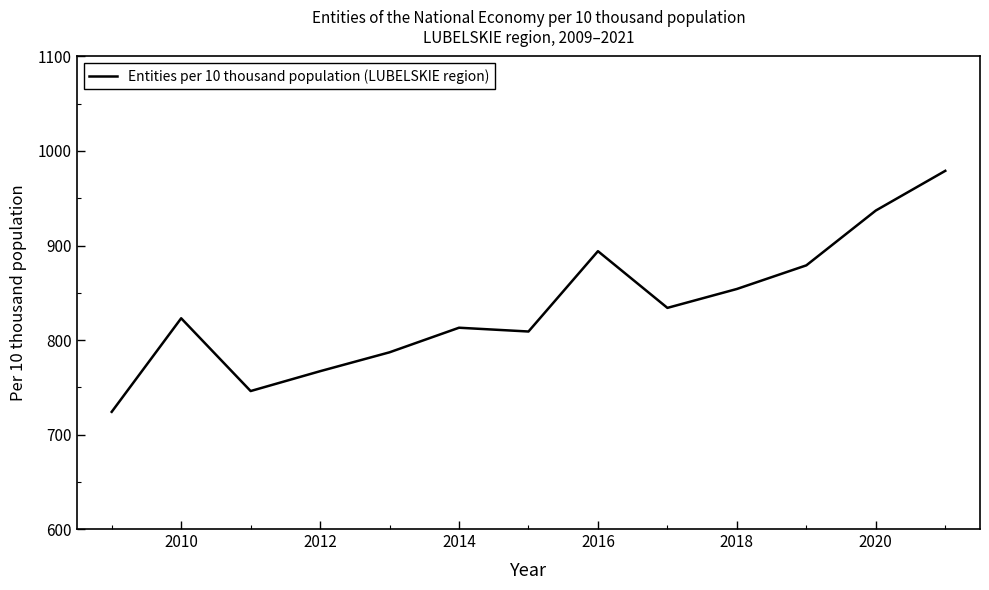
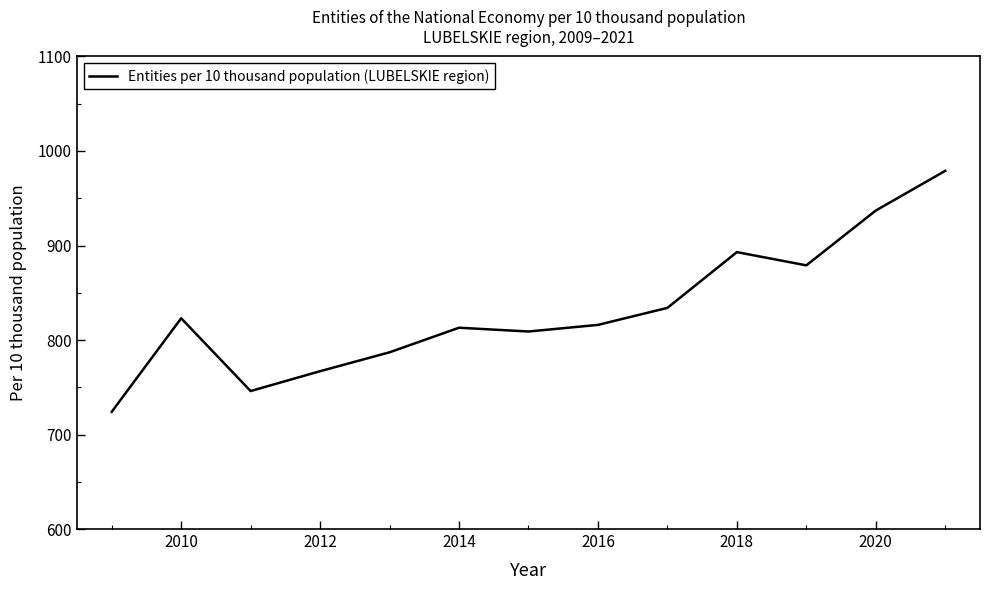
2016: 890 -> 820
2018: 850 -> 890
